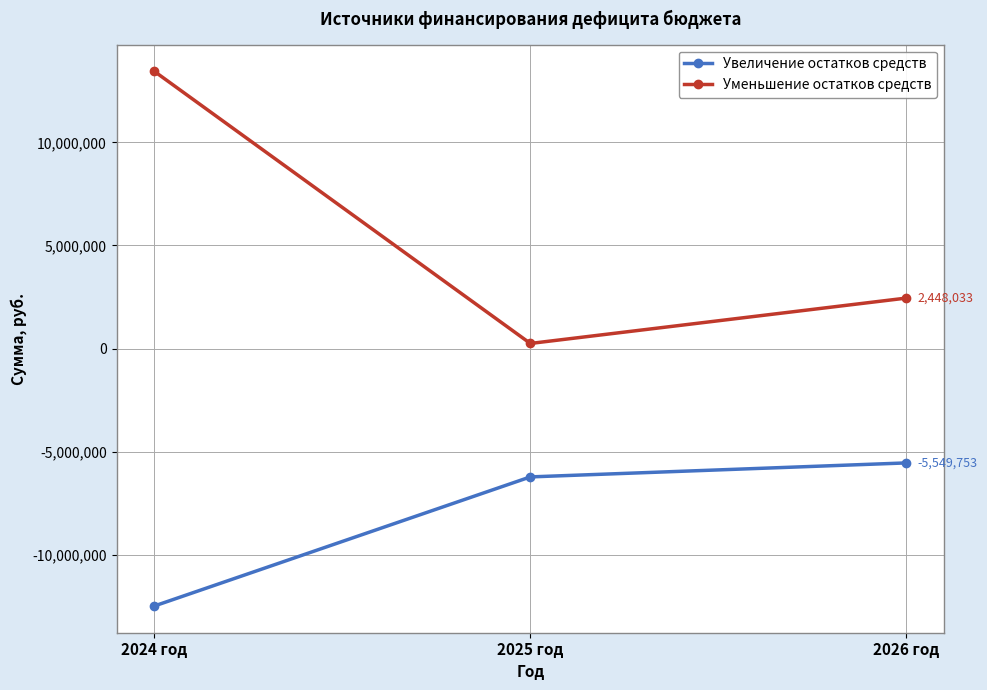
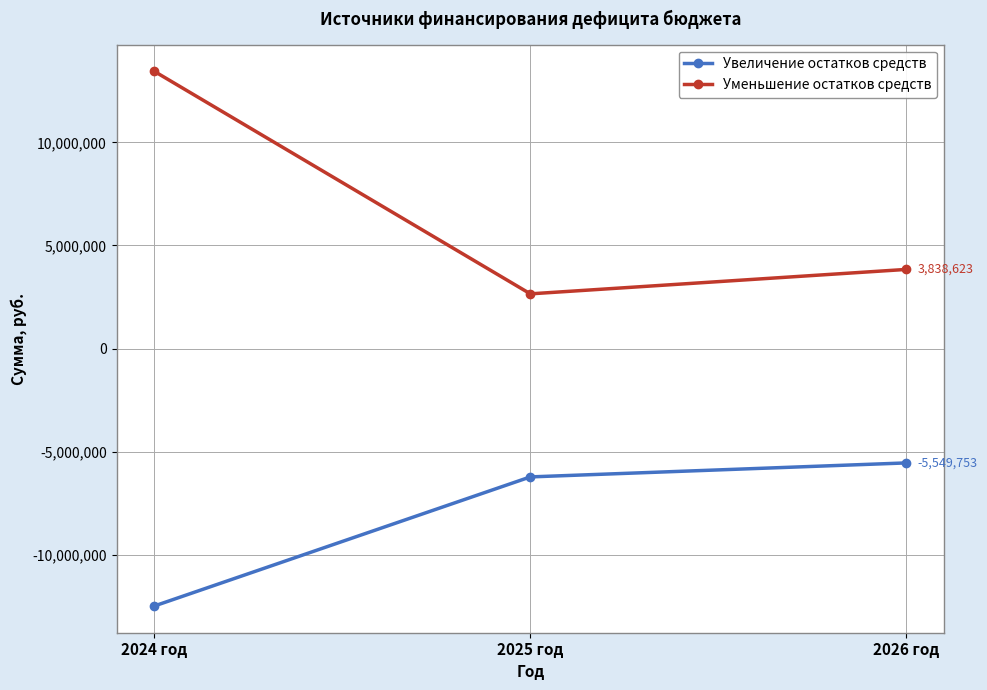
Уменьшение остатков средств, 2025 год: 200,000 -> 2,700,000
Уменьшение остатков средств, 2026 год: 2,448,033 -> 3,838,623
